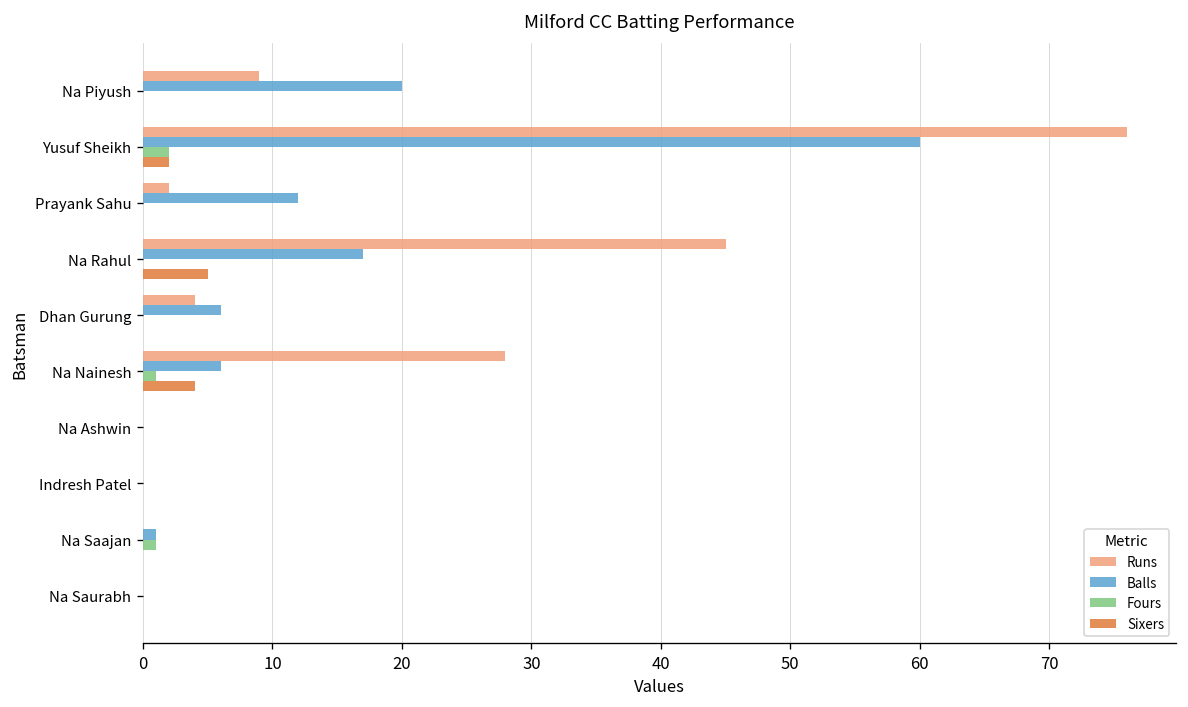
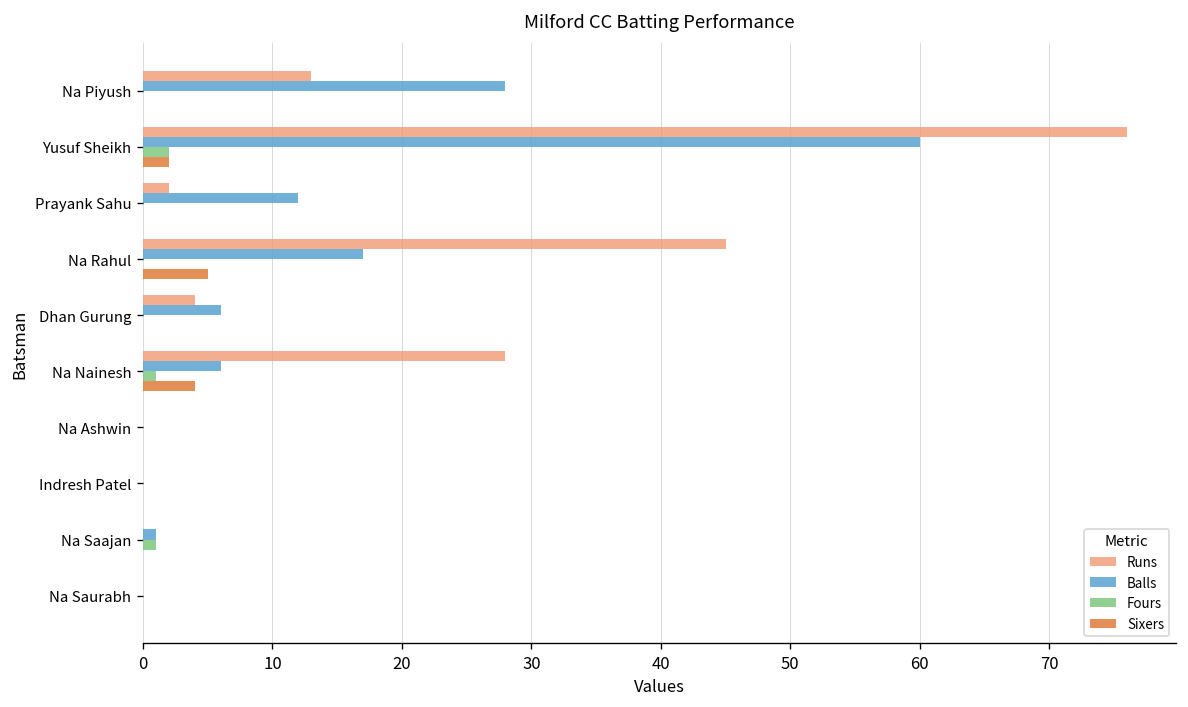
Runs, Na Piyush: 9 -> 13
Balls, Na Piyush: 20 -> 28
